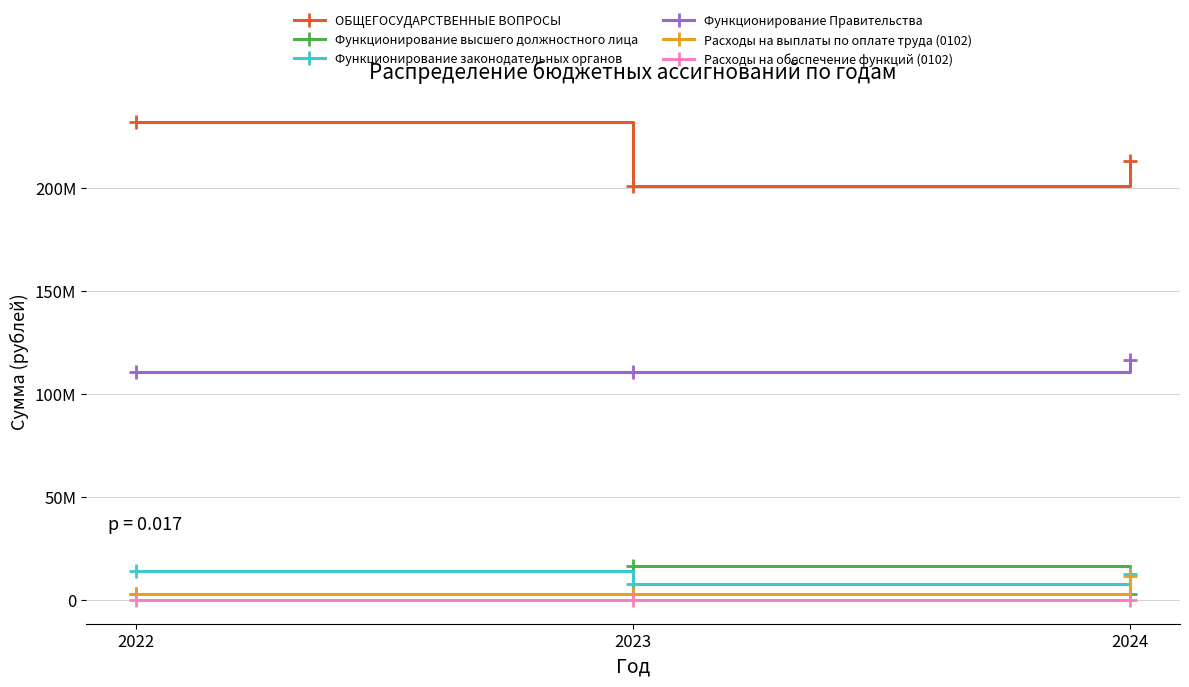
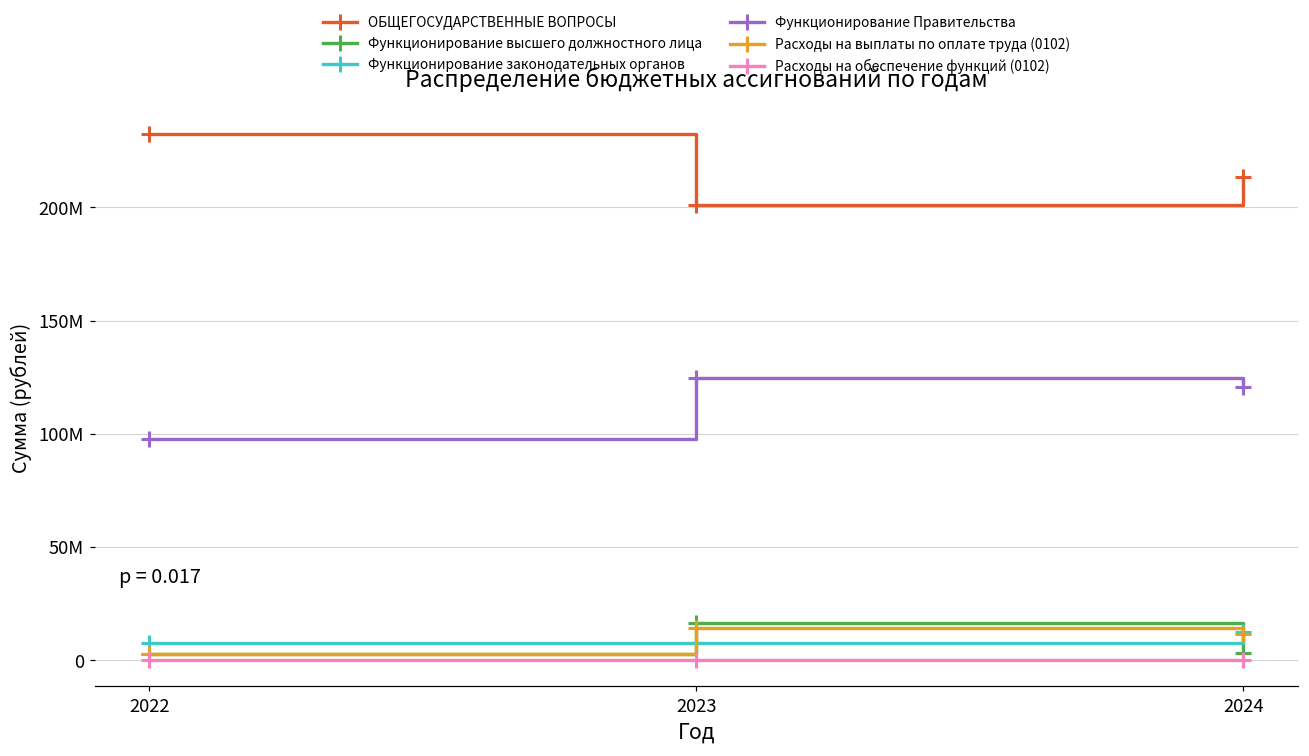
Функционирование законодательных органов, 2022: 14000000 -> 8000000
Функционирование Правительства, 2022: 111000000 -> 98000000
Функционирование Правительства, 2023: 111000000 -> 125000000
Расходы на выплаты по оплате труда (0102), 2023: 3000000 -> 14000000
Функционирование Правительства, 2024: 117000000 -> 121000000
